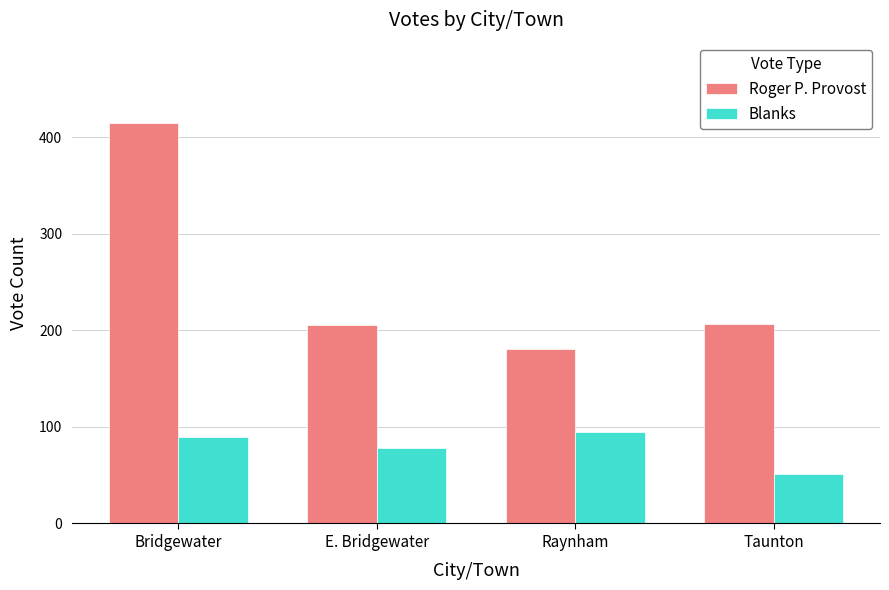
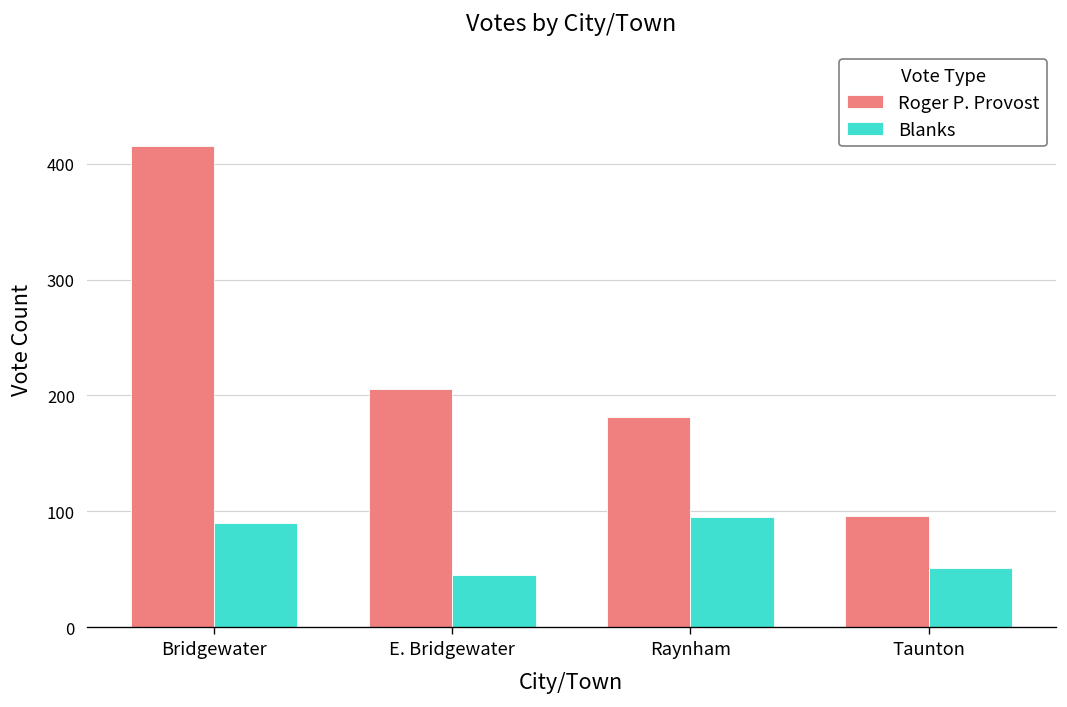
Blanks, E. Bridgewater: 80 -> 50
Roger P. Provost, Taunton: 210 -> 100
